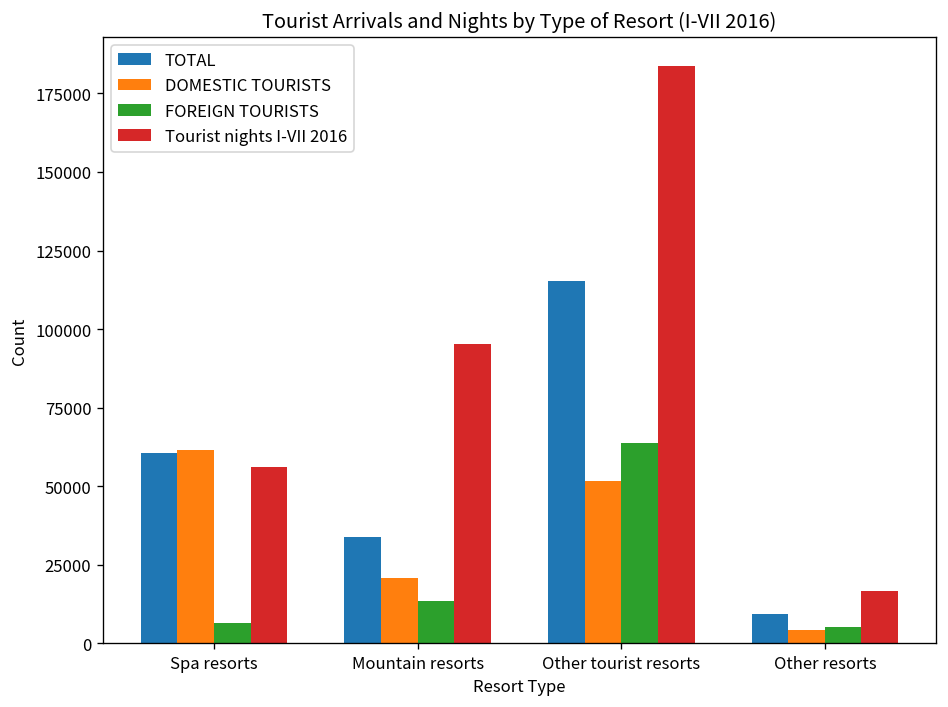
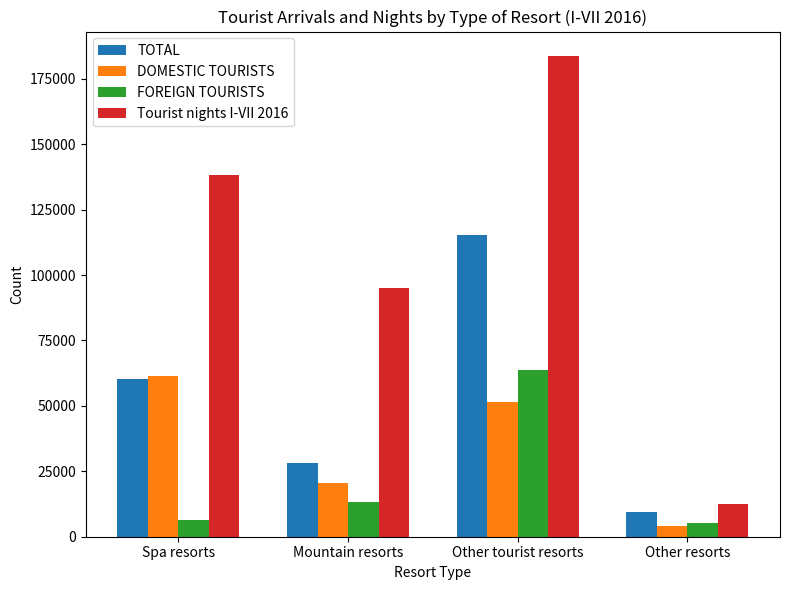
Tourist nights I-VII 2016, Spa resorts: 56000 -> 138000
TOTAL, Mountain resorts: 34000 -> 28000
Tourist nights I-VII 2016, Other resorts: 17000 -> 12000
